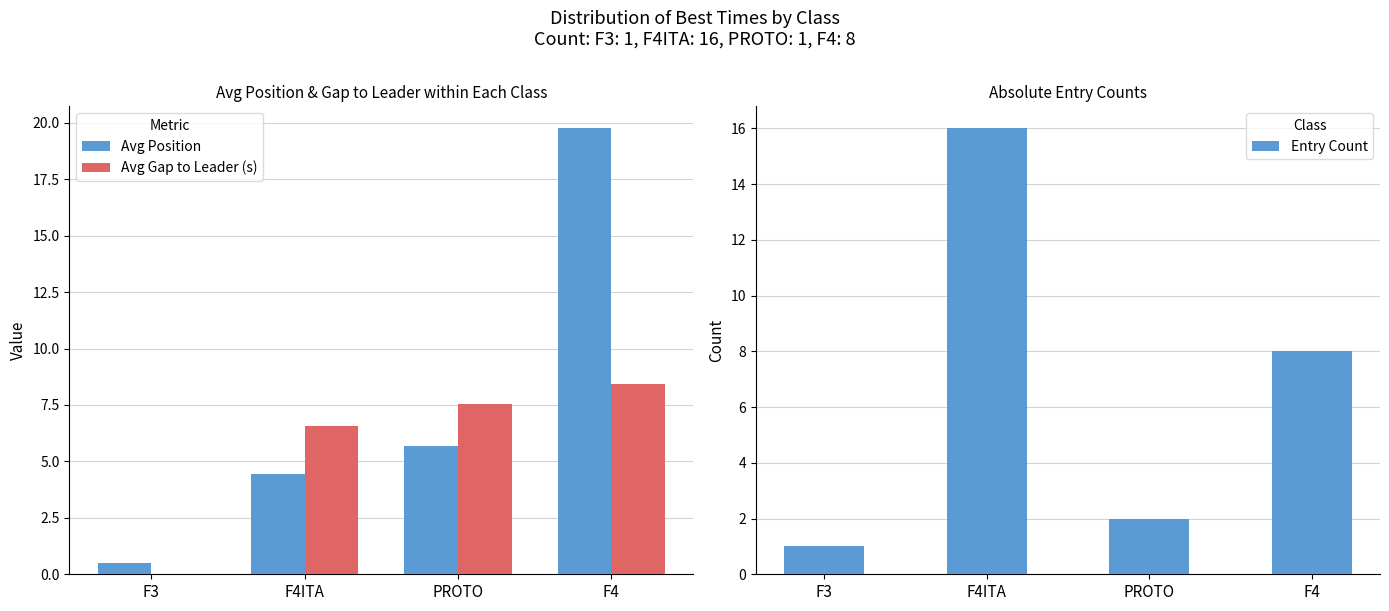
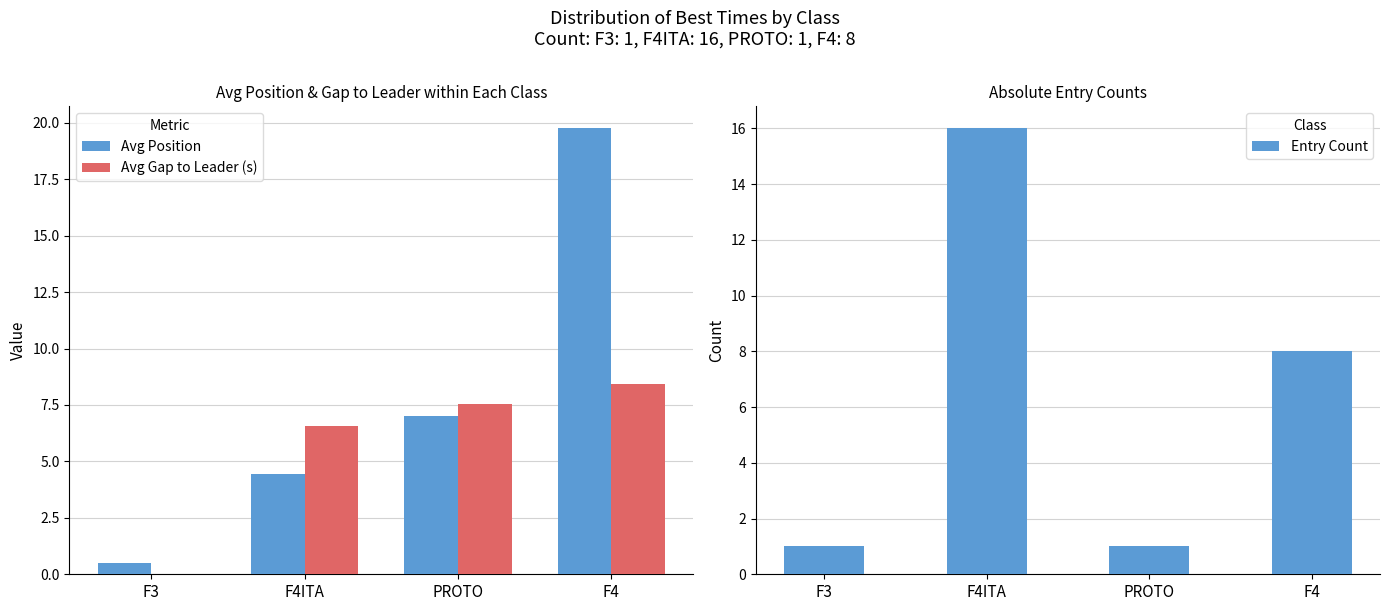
Avg Position & Gap to Leader within Each Class, Avg Position, PROTO: 5.7 -> 7.0
Absolute Entry Counts, PROTO: 2 -> 1
